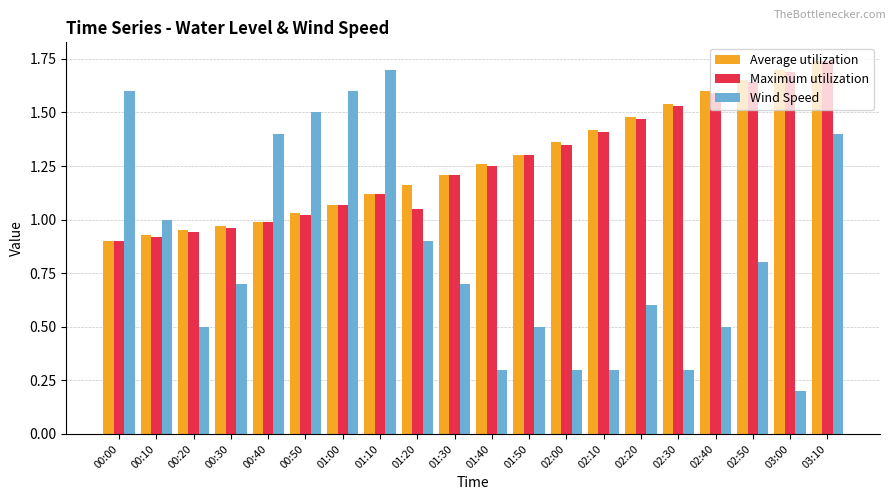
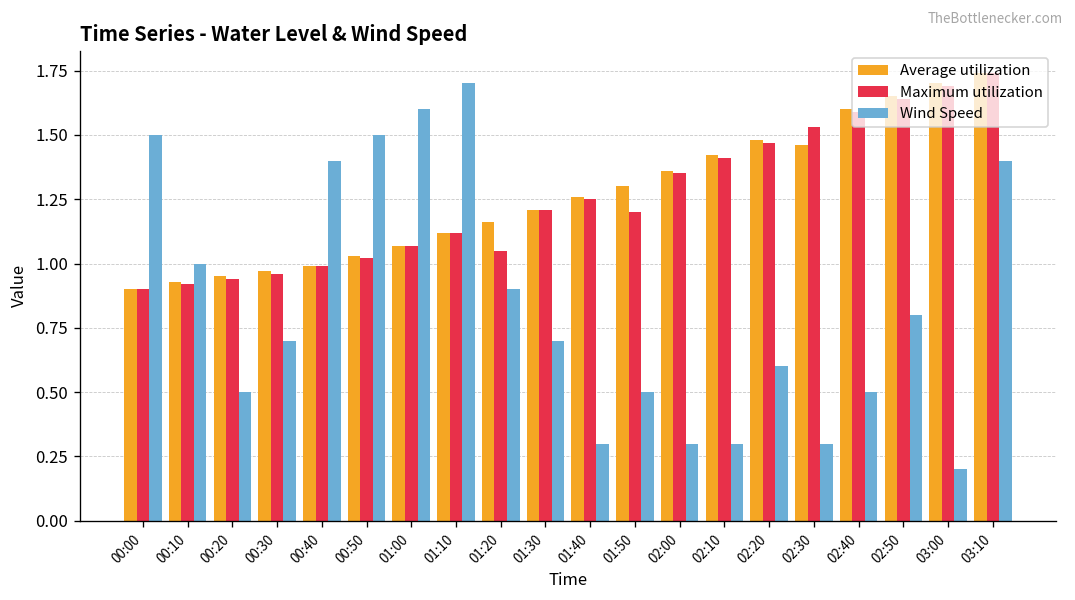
Wind Speed, 00:00: 1.6 -> 1.5
Maximum utilization, 01:50: 1.3 -> 1.2
Average utilization, 02:30: 1.54 -> 1.46
